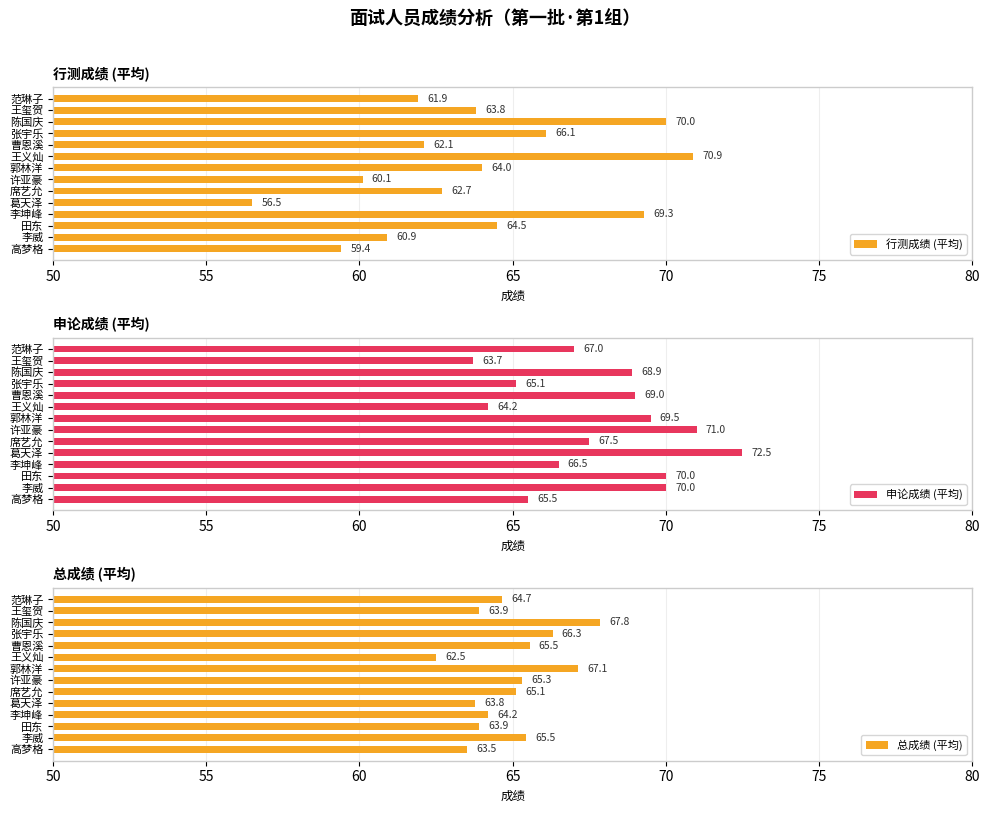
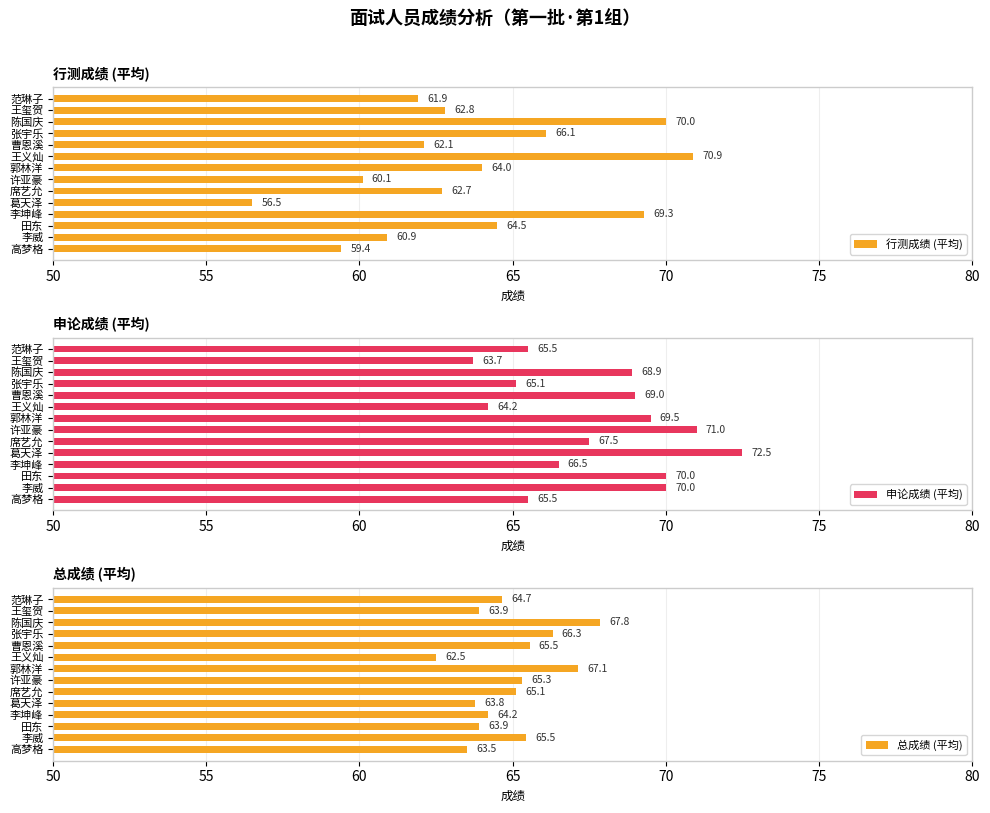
行测成绩 (平均), 王玺贺: 63.8 -> 62.8
申论成绩 (平均), 范琳子: 67.0 -> 65.5
